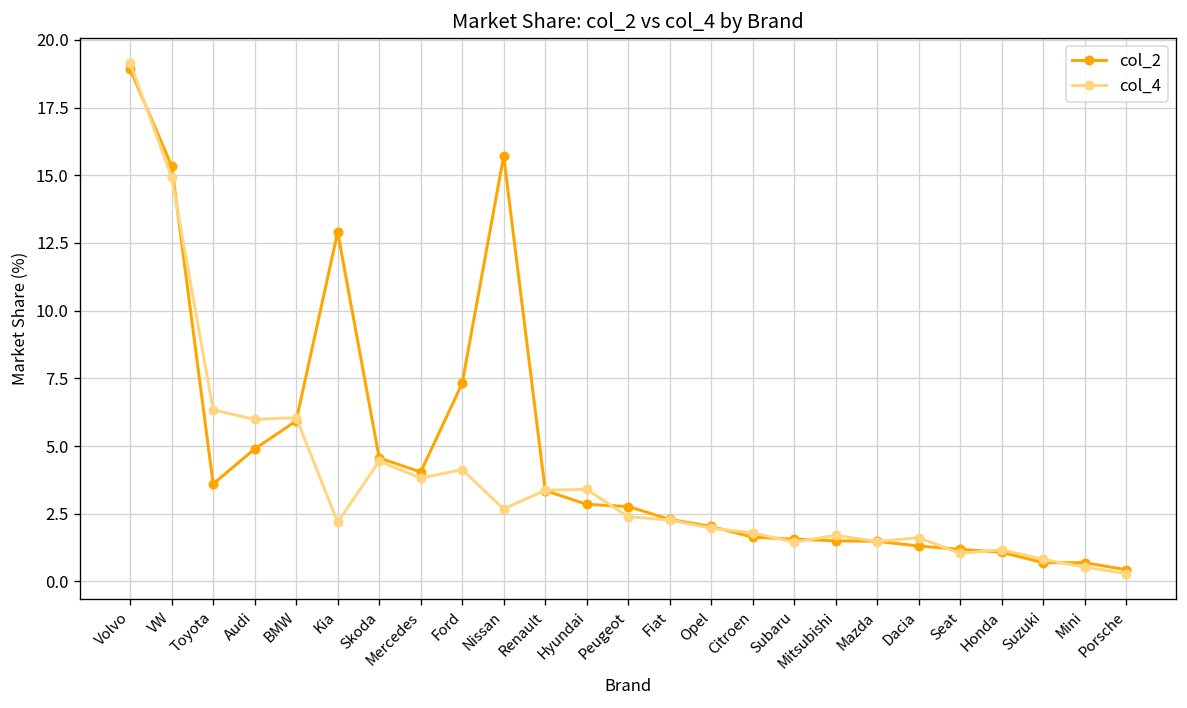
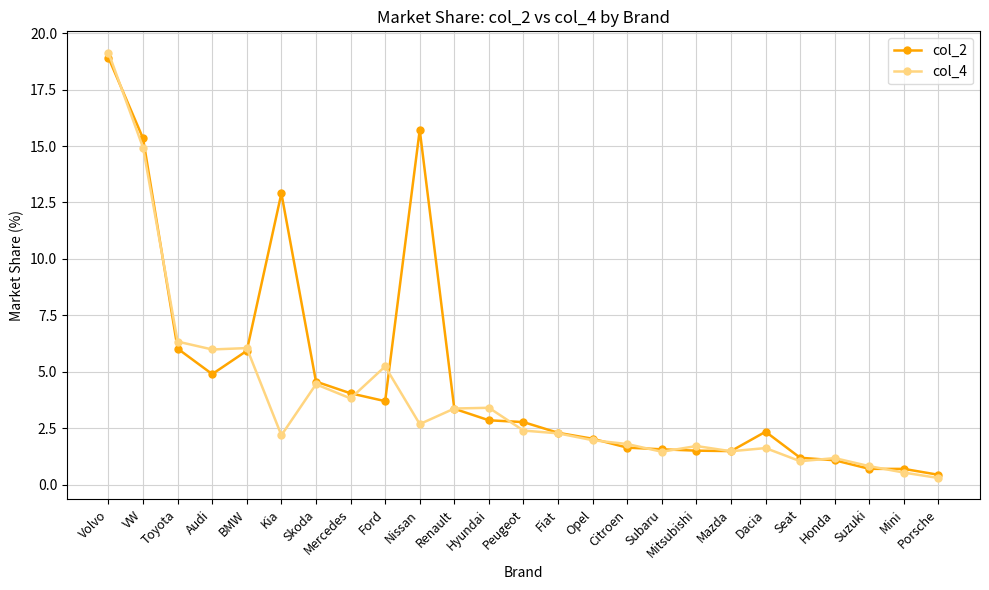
col_2, Toyota: 3.6 -> 6.0
col_2, Ford: 7.3 -> 3.7
col_4, Ford: 4.1 -> 5.2
col_2, Dacia: 1.3 -> 2.3
